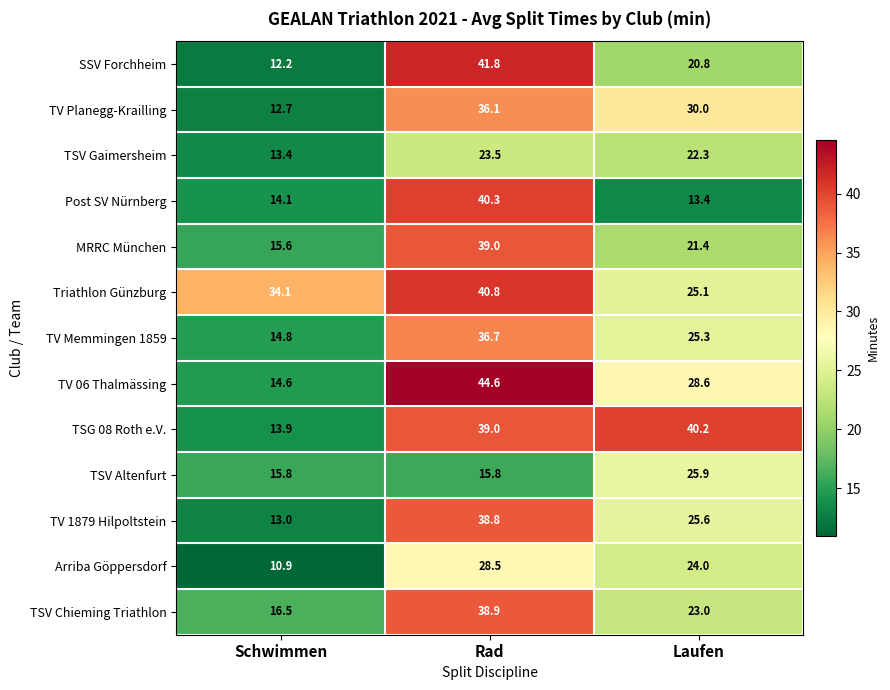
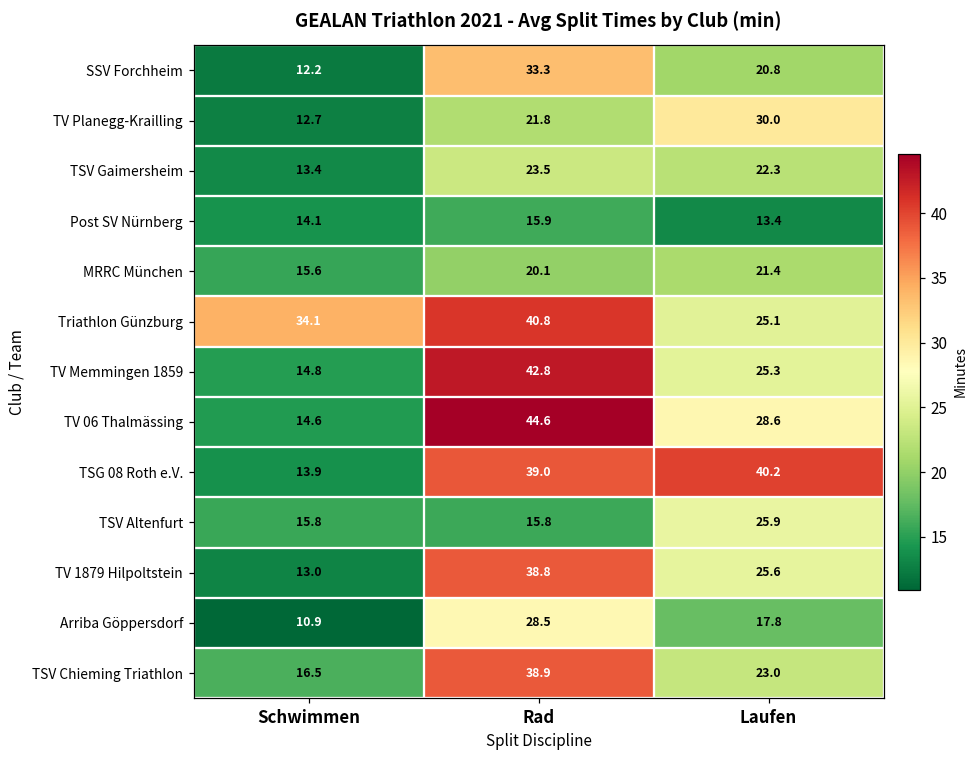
SSV Forchheim, Rad: 41.8 -> 33.3
TV Planegg-Krailling, Rad: 36.1 -> 21.8
Post SV Nürnberg, Rad: 40.3 -> 15.9
MRRC München, Rad: 39.0 -> 20.1
TV Memmingen 1859, Rad: 36.7 -> 42.8
Arriba Göppersdorf, Laufen: 24.0 -> 17.8
